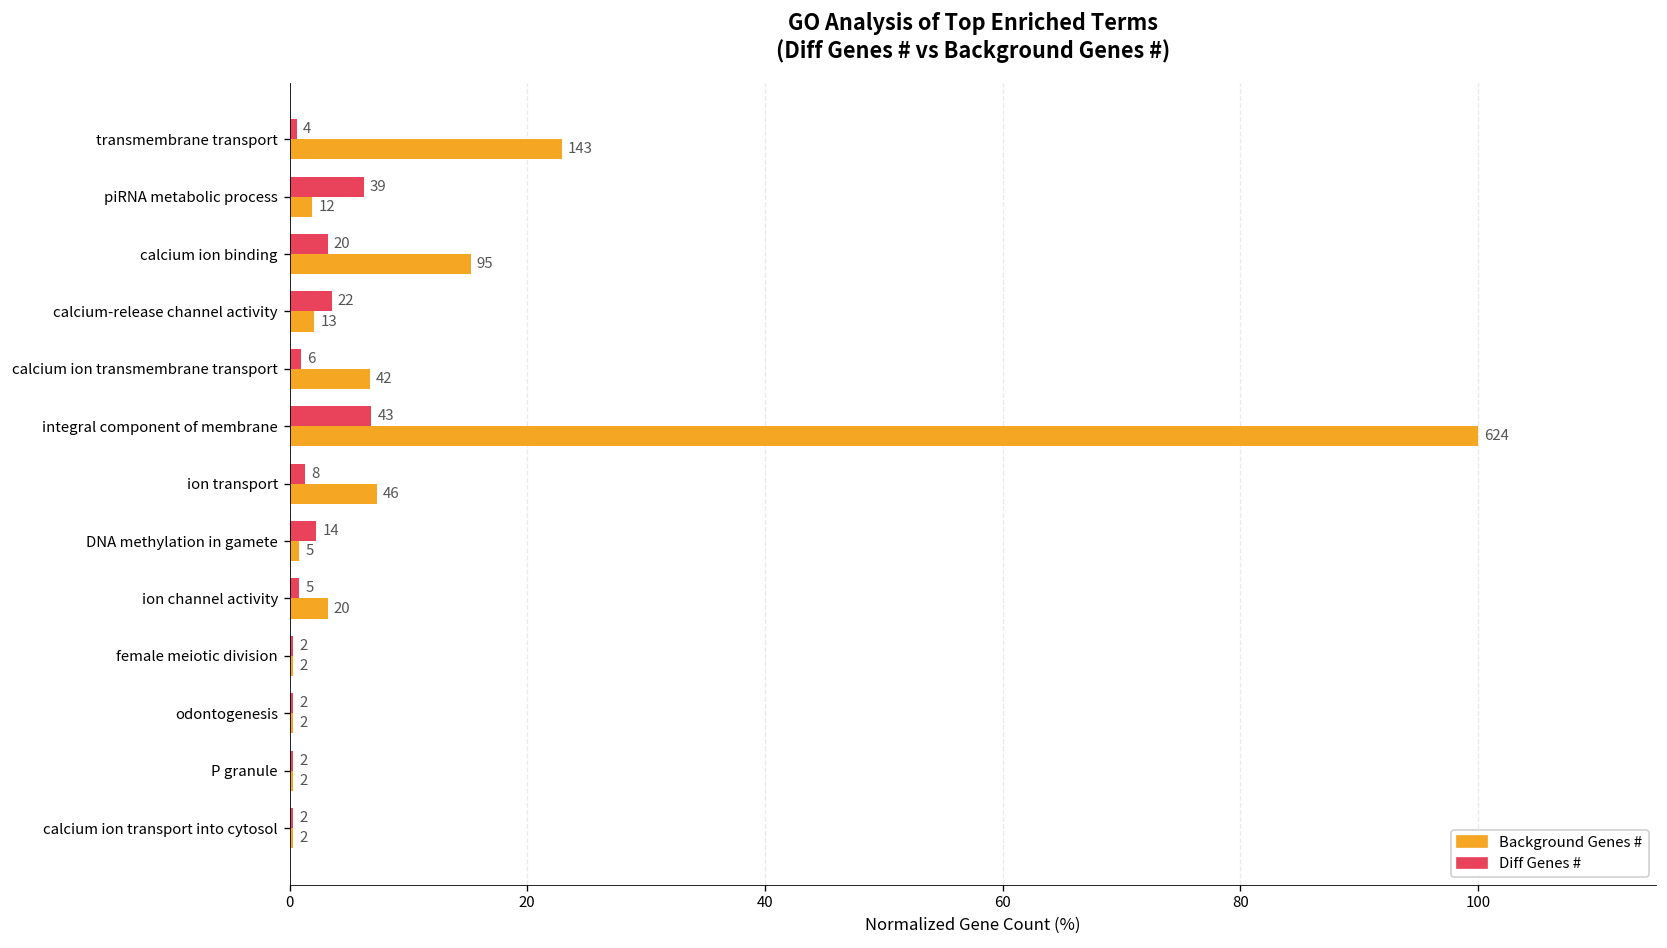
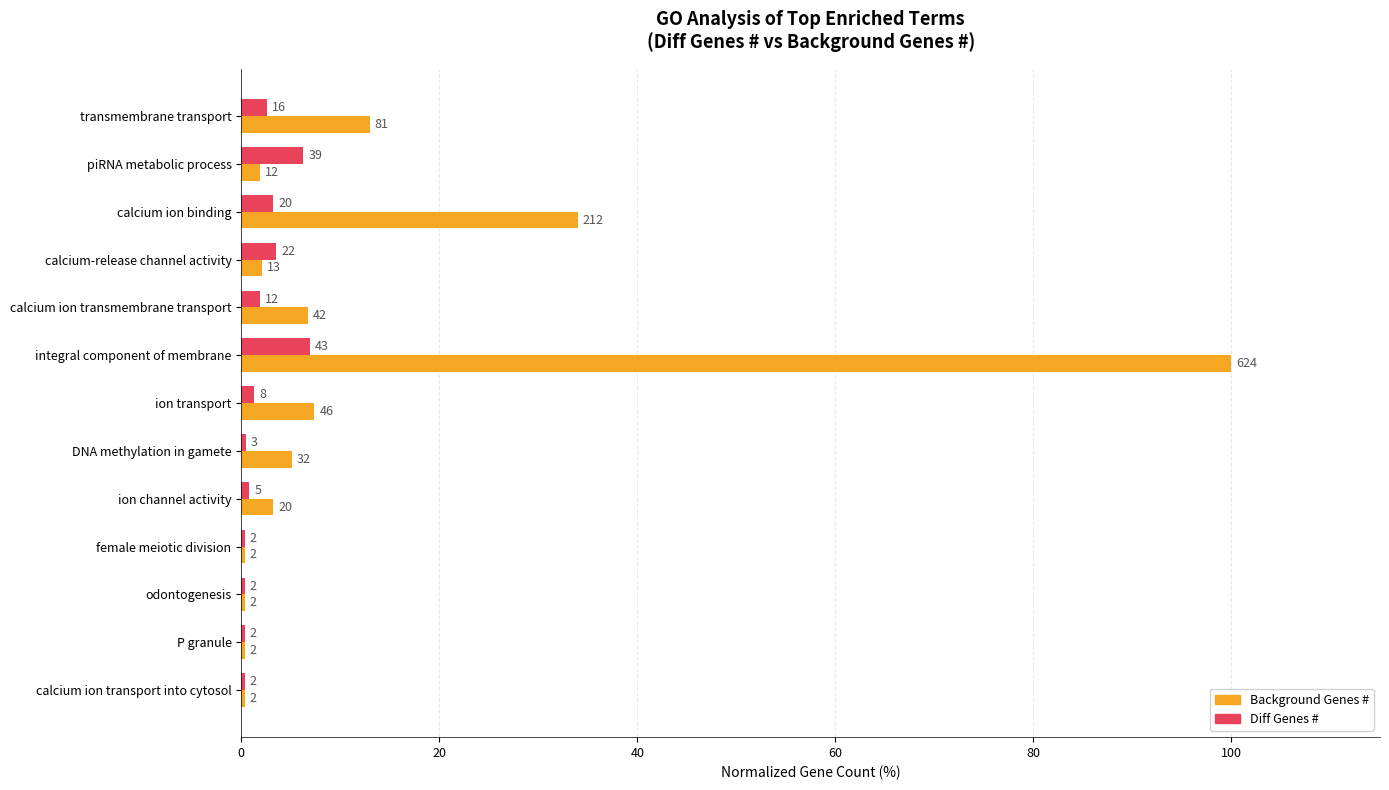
Diff Genes #, transmembrane transport: 4 -> 16
Background Genes #, transmembrane transport: 143 -> 81
Background Genes #, calcium ion binding: 95 -> 212
Diff Genes #, calcium ion transmembrane transport: 6 -> 12
Diff Genes #, DNA methylation in gamete: 14 -> 3
Background Genes #, DNA methylation in gamete: 5 -> 32
